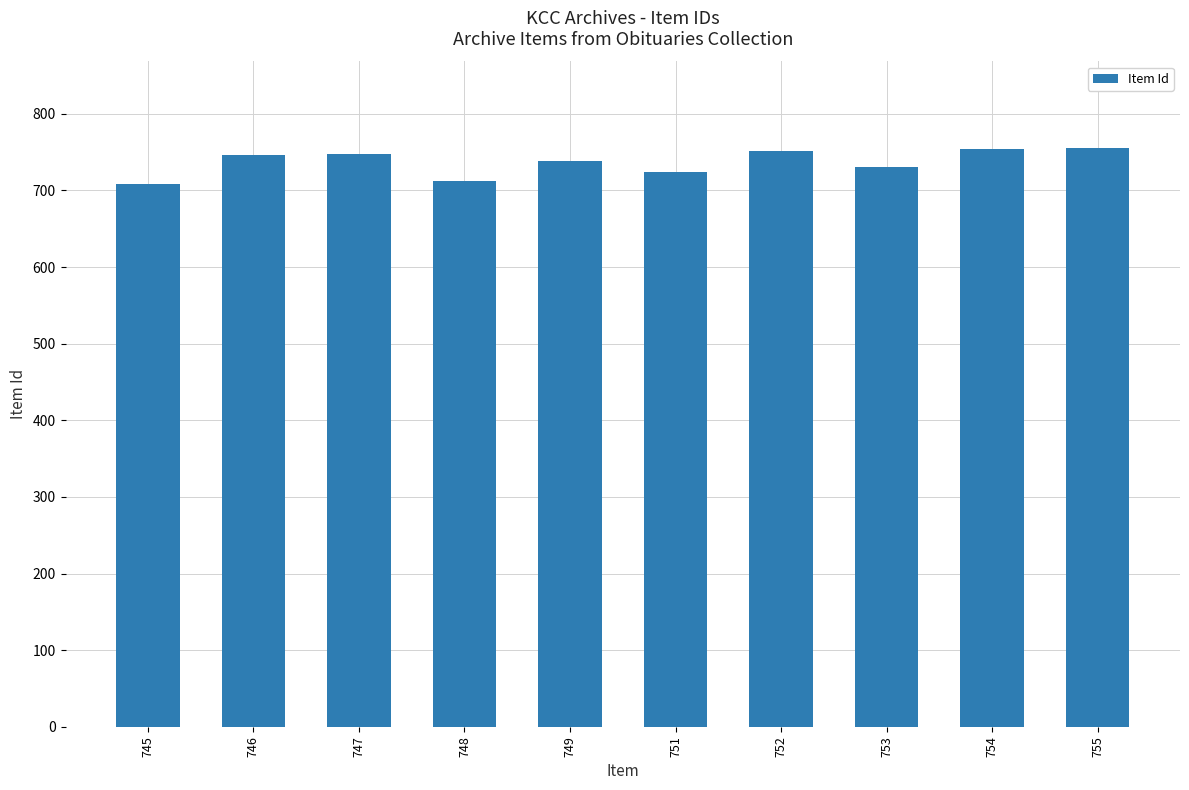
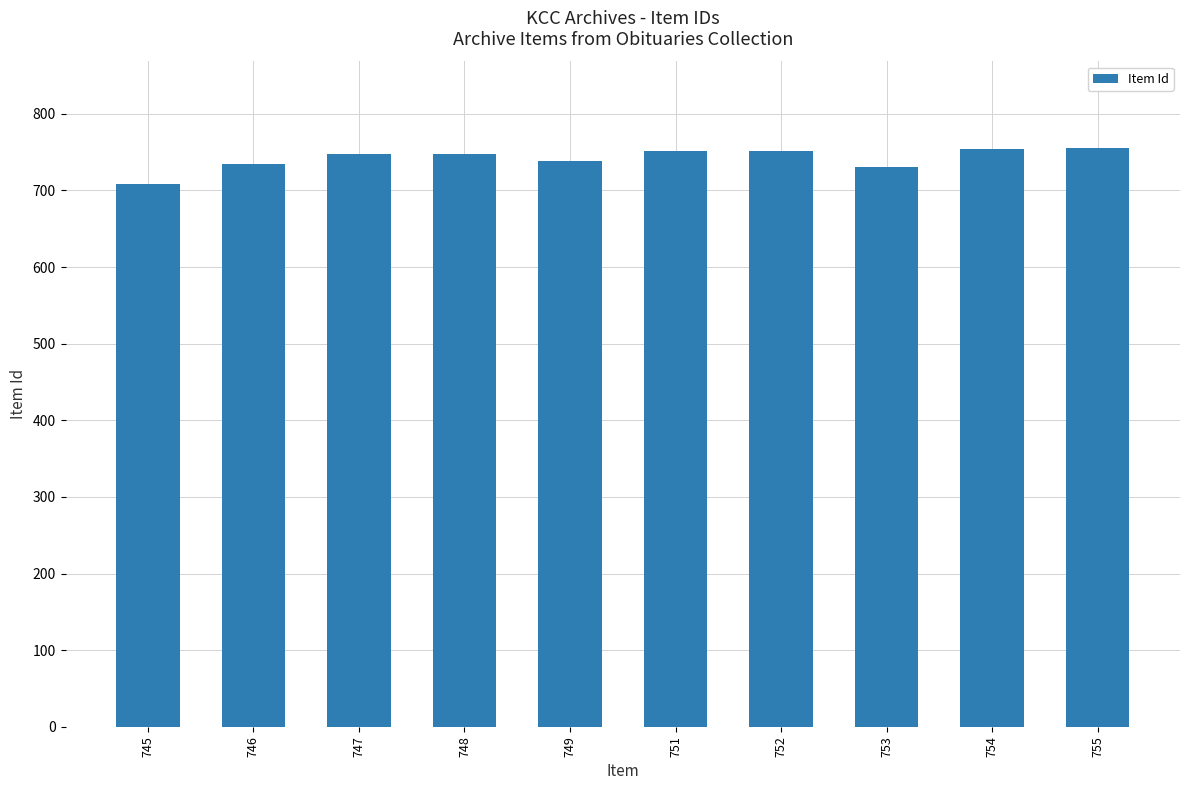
746: 750 -> 740
748: 710 -> 750
751: 720 -> 750
